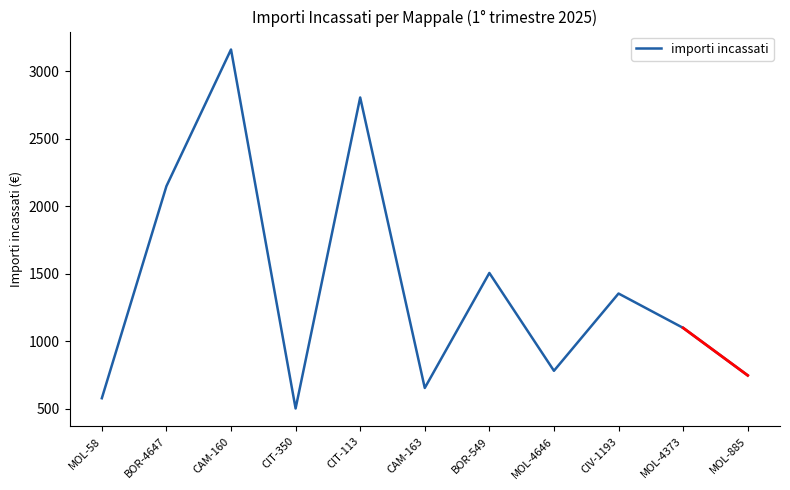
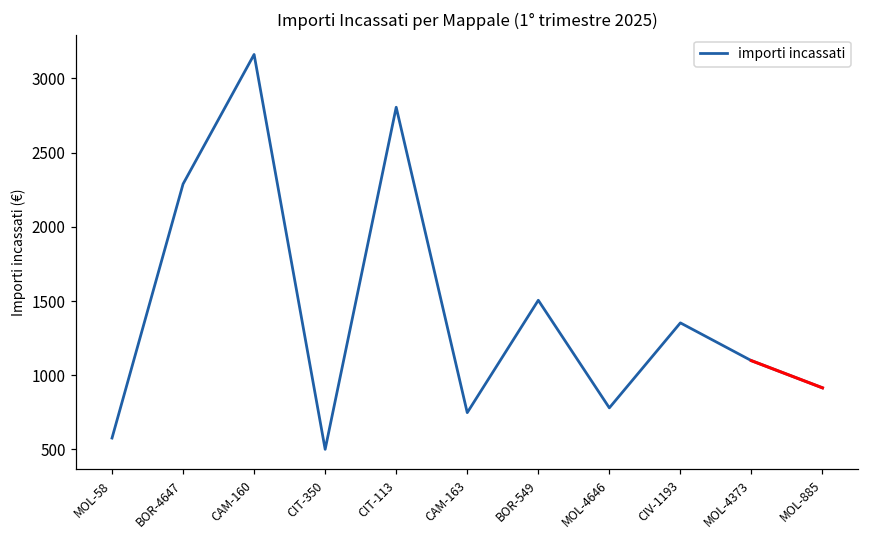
importi incassati, BOR-4647: 2150 -> 2290
importi incassati, CAM-163: 650 -> 750
importi incassati, MOL-885: 750 -> 920
